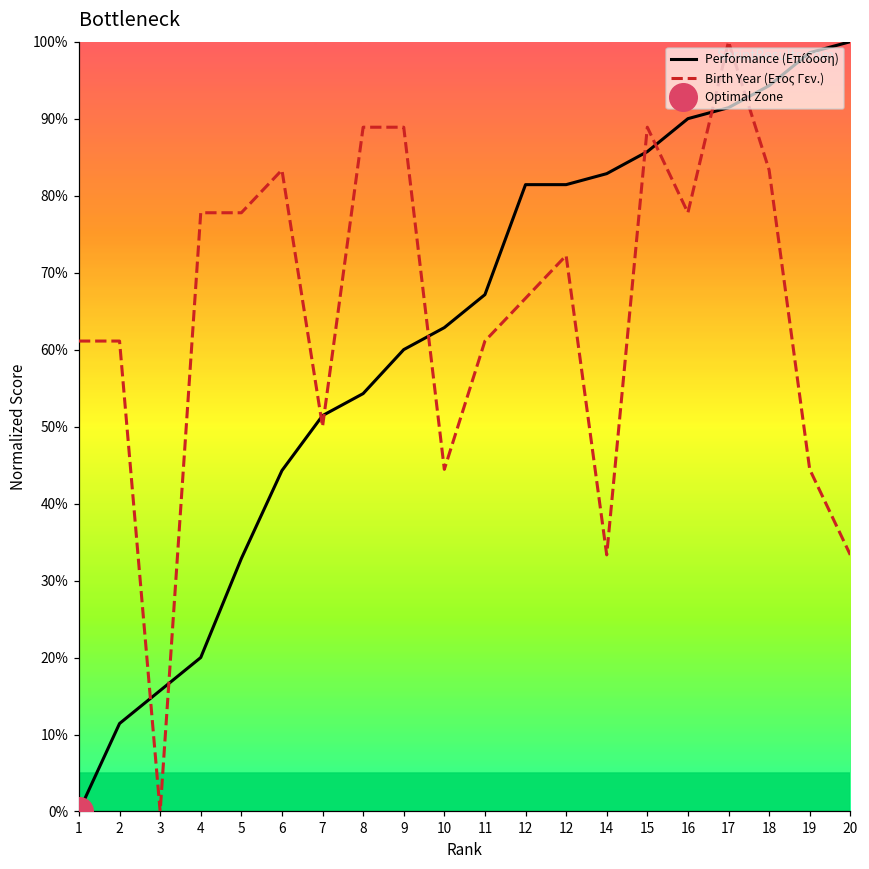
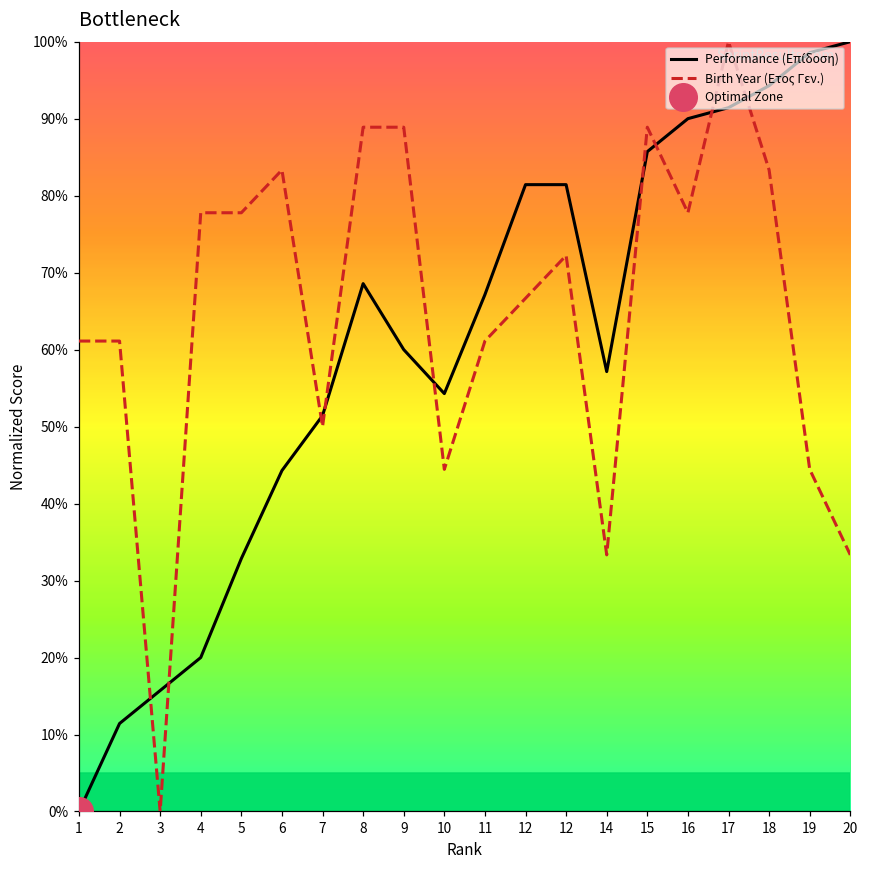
Performance (Επίδοση), 8: 54% -> 69%
Performance (Επίδοση), 10: 63% -> 54%
Performance (Επίδοση), 14: 83% -> 57%
